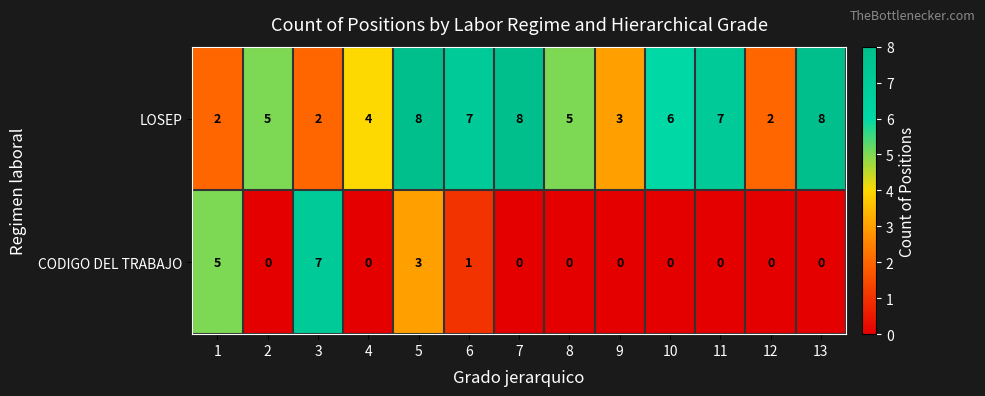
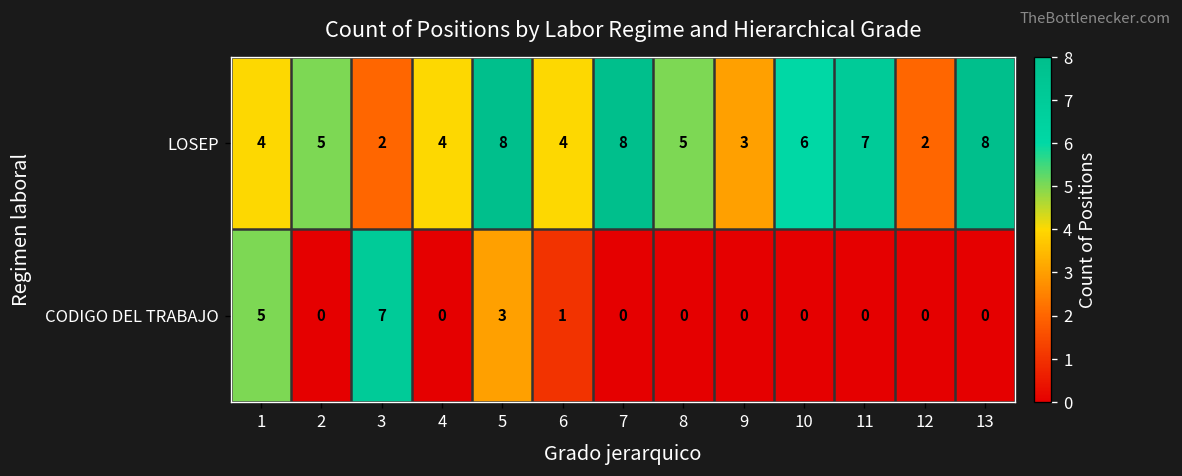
LOSEP, 1: 2 -> 4
LOSEP, 6: 7 -> 4
